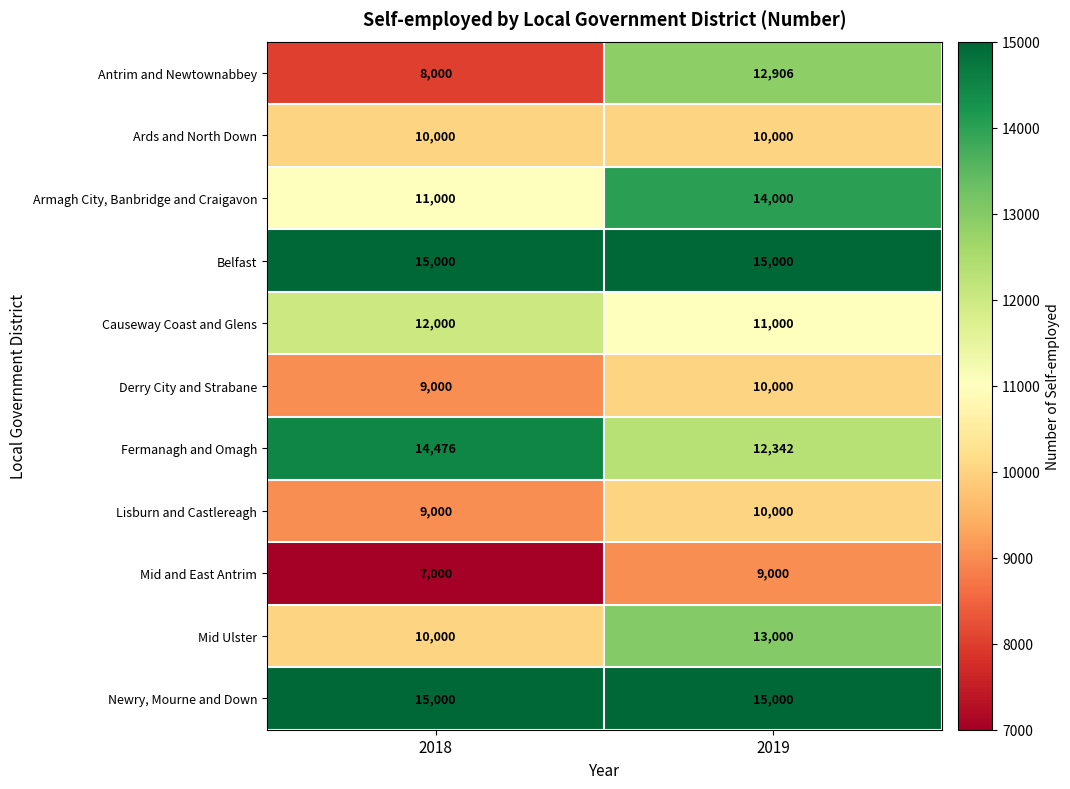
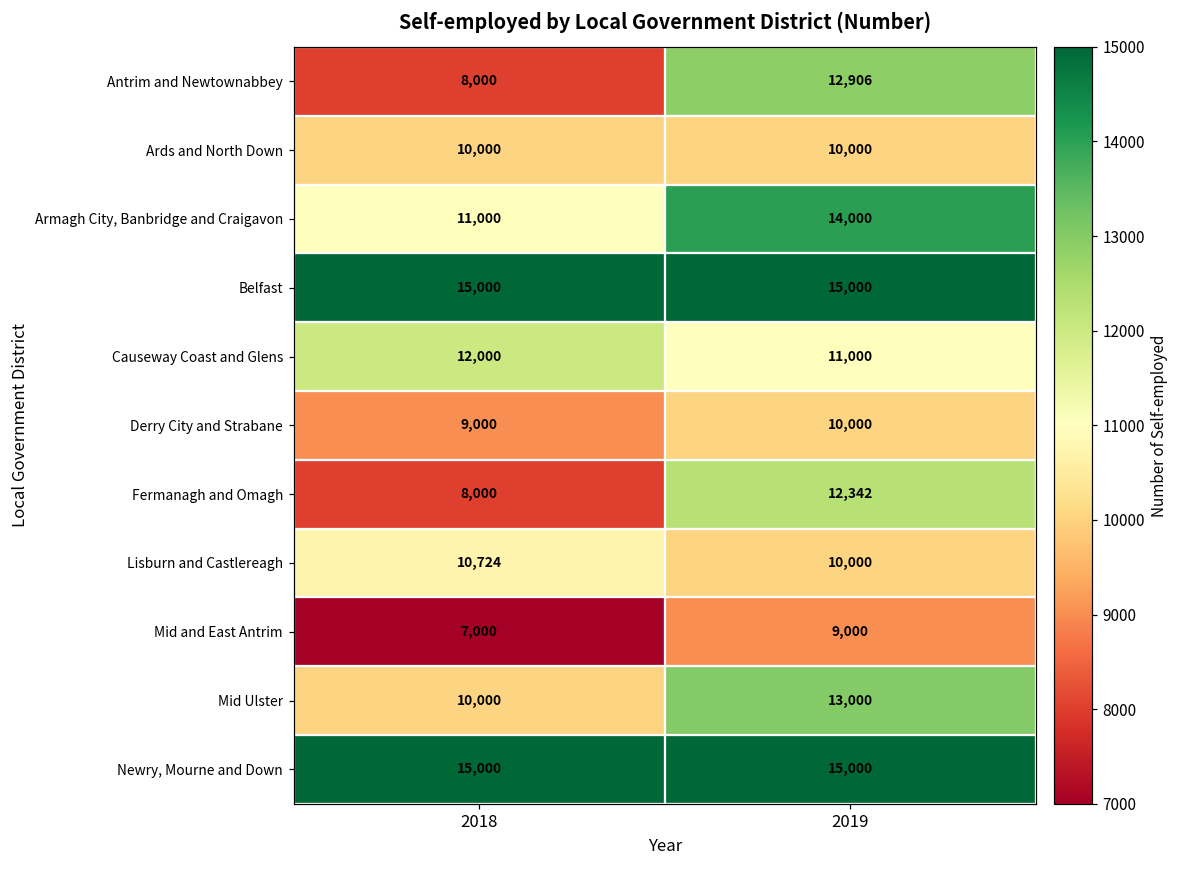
Fermanagh and Omagh, 2018: 14,476 -> 8,000
Lisburn and Castlereagh, 2018: 9,000 -> 10,724
